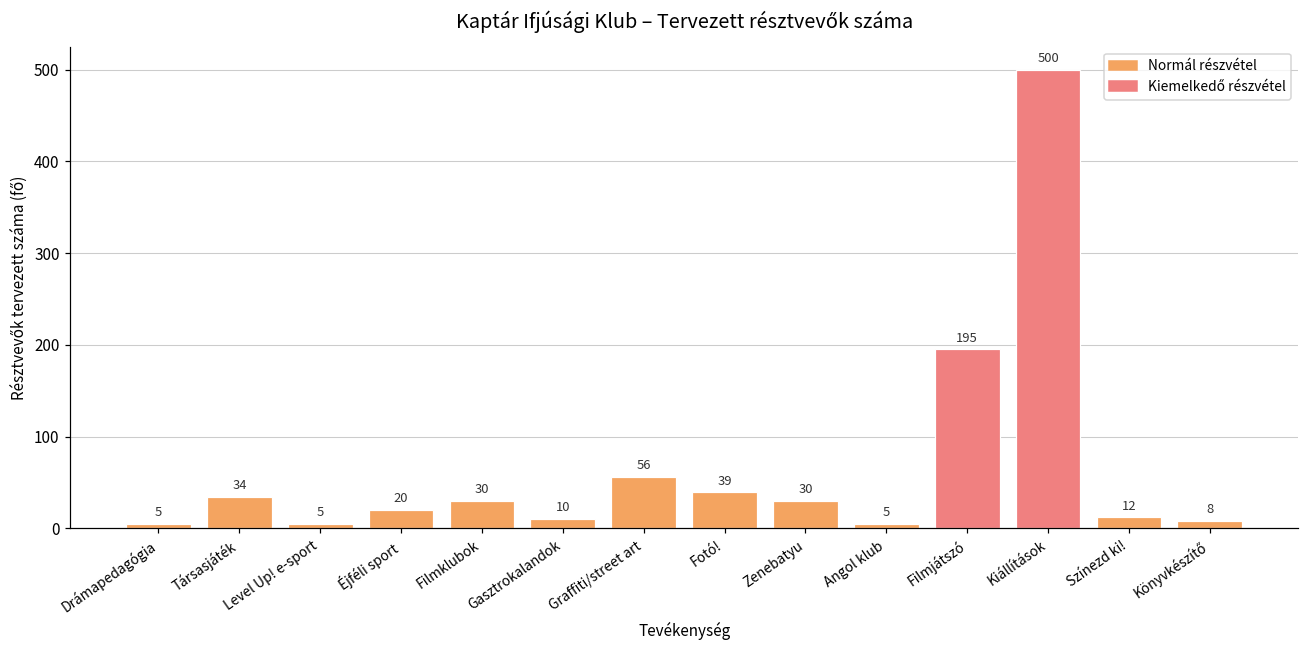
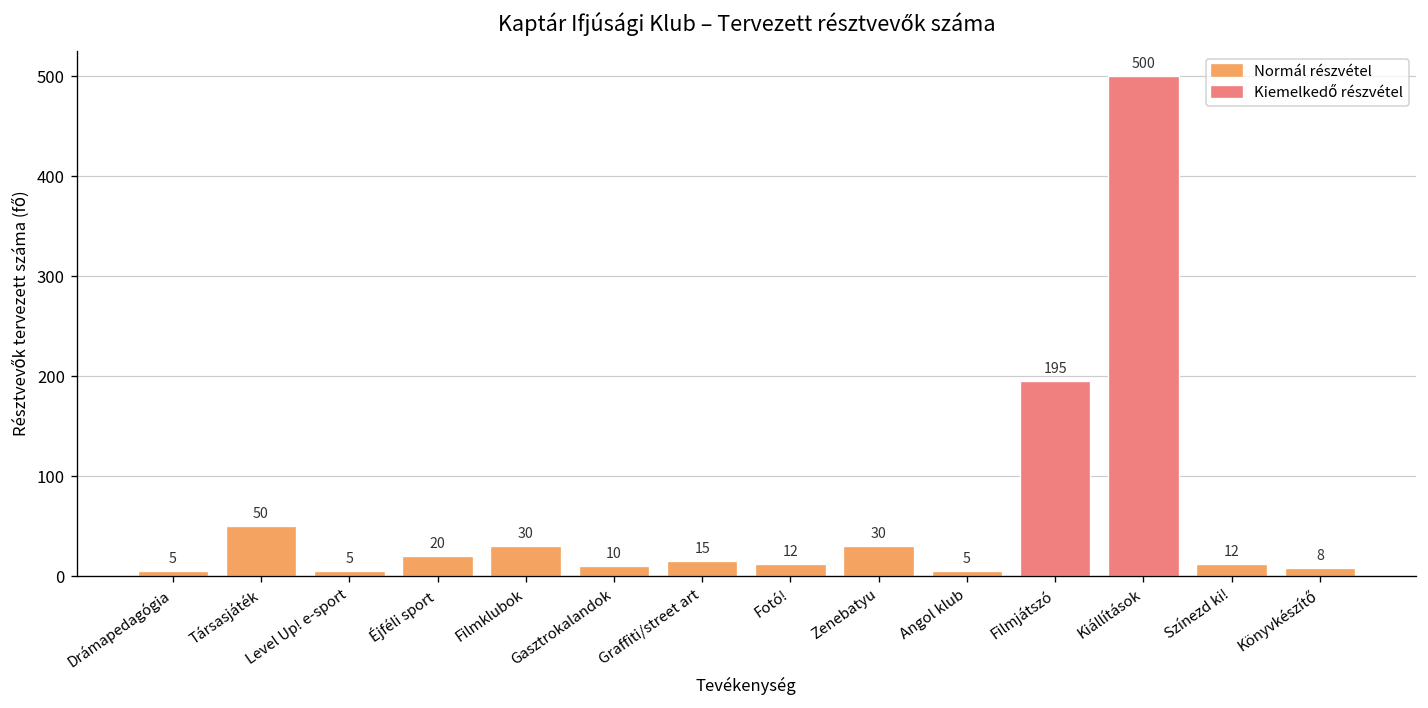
Társasjáték: 34 -> 50
Graffiti/street art: 56 -> 15
Fotó!: 39 -> 12
